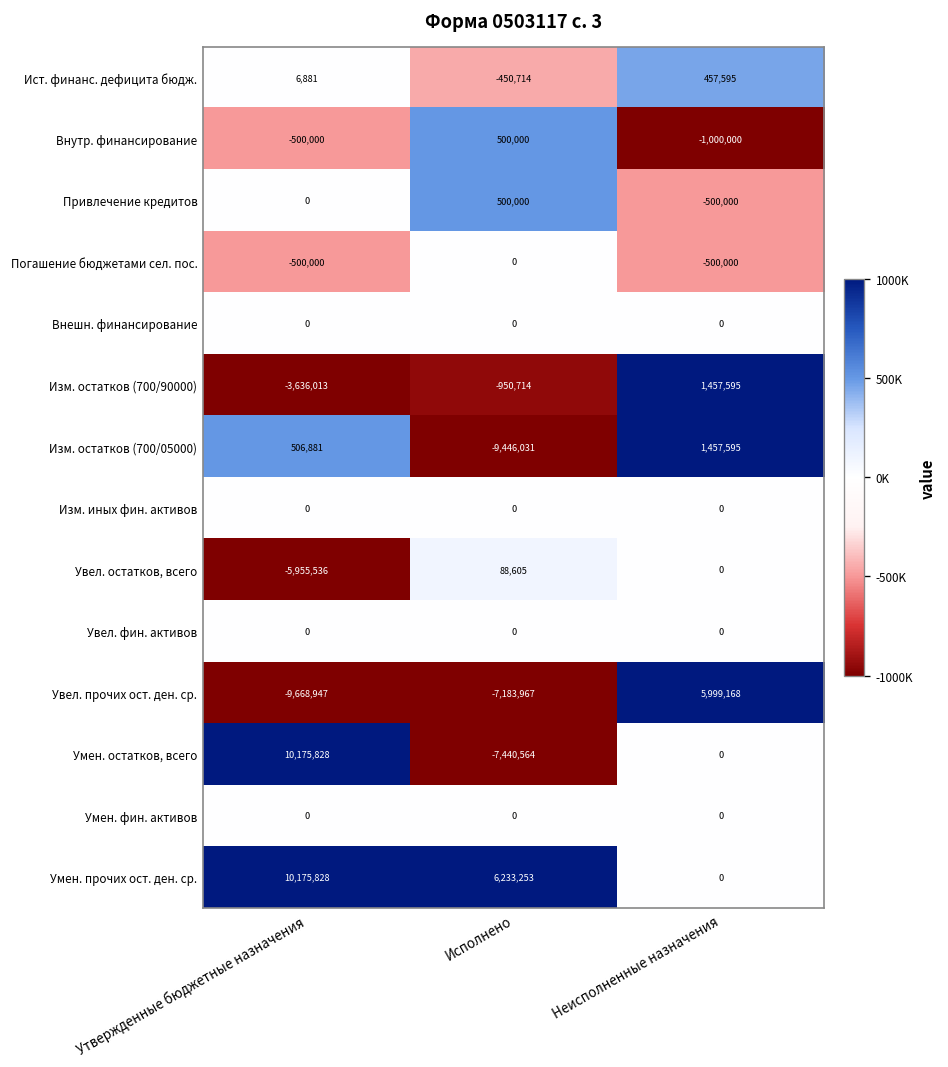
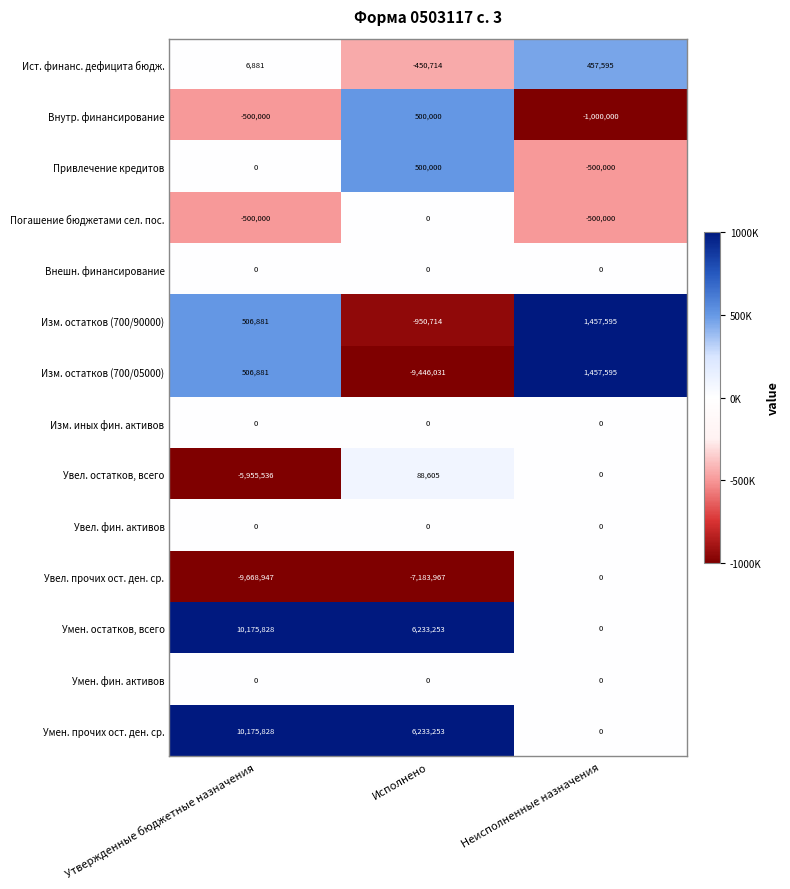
Изм. остатков (700/90000), Утвержденные бюджетные назначения: -3,636,013 -> 506,881
Увел. прочих ост. ден. ср., Неисполненные назначения: 5,999,168 -> 0
Умен. остатков, всего, Исполнено: -7,440,564 -> 6,233,253
